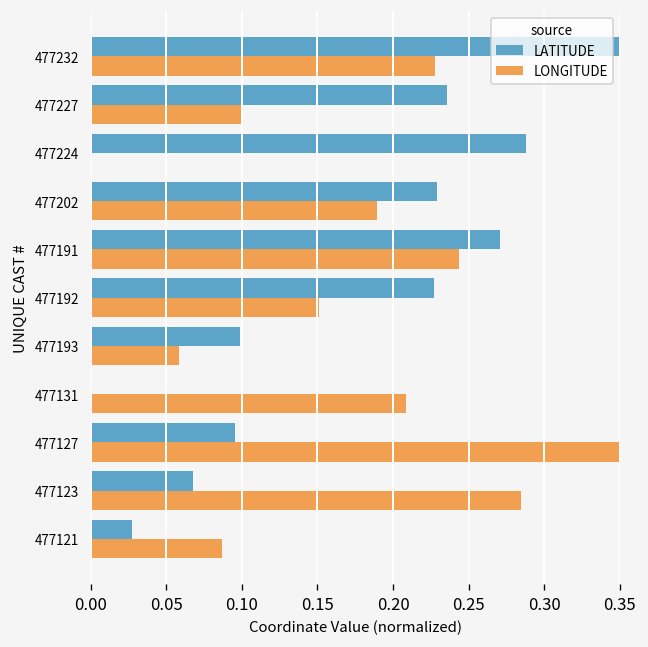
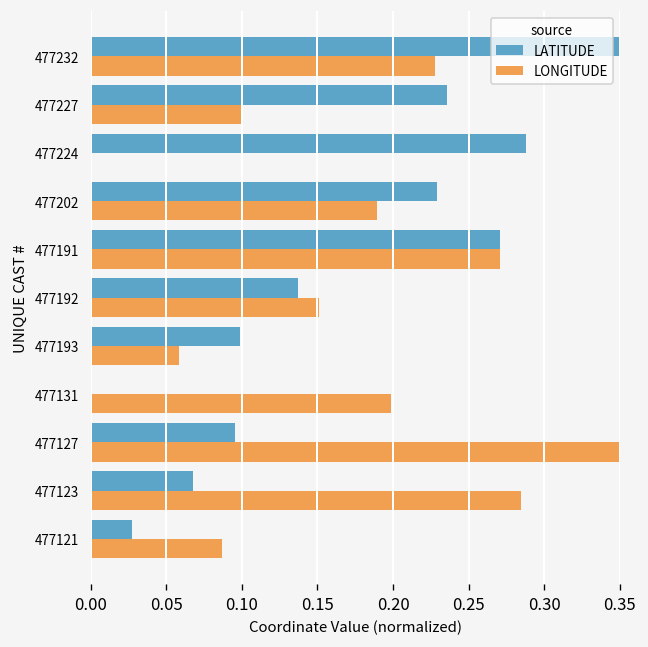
LONGITUDE, 477191: 0.244 -> 0.271
LATITUDE, 477192: 0.227 -> 0.137
LONGITUDE, 477131: 0.208 -> 0.199
